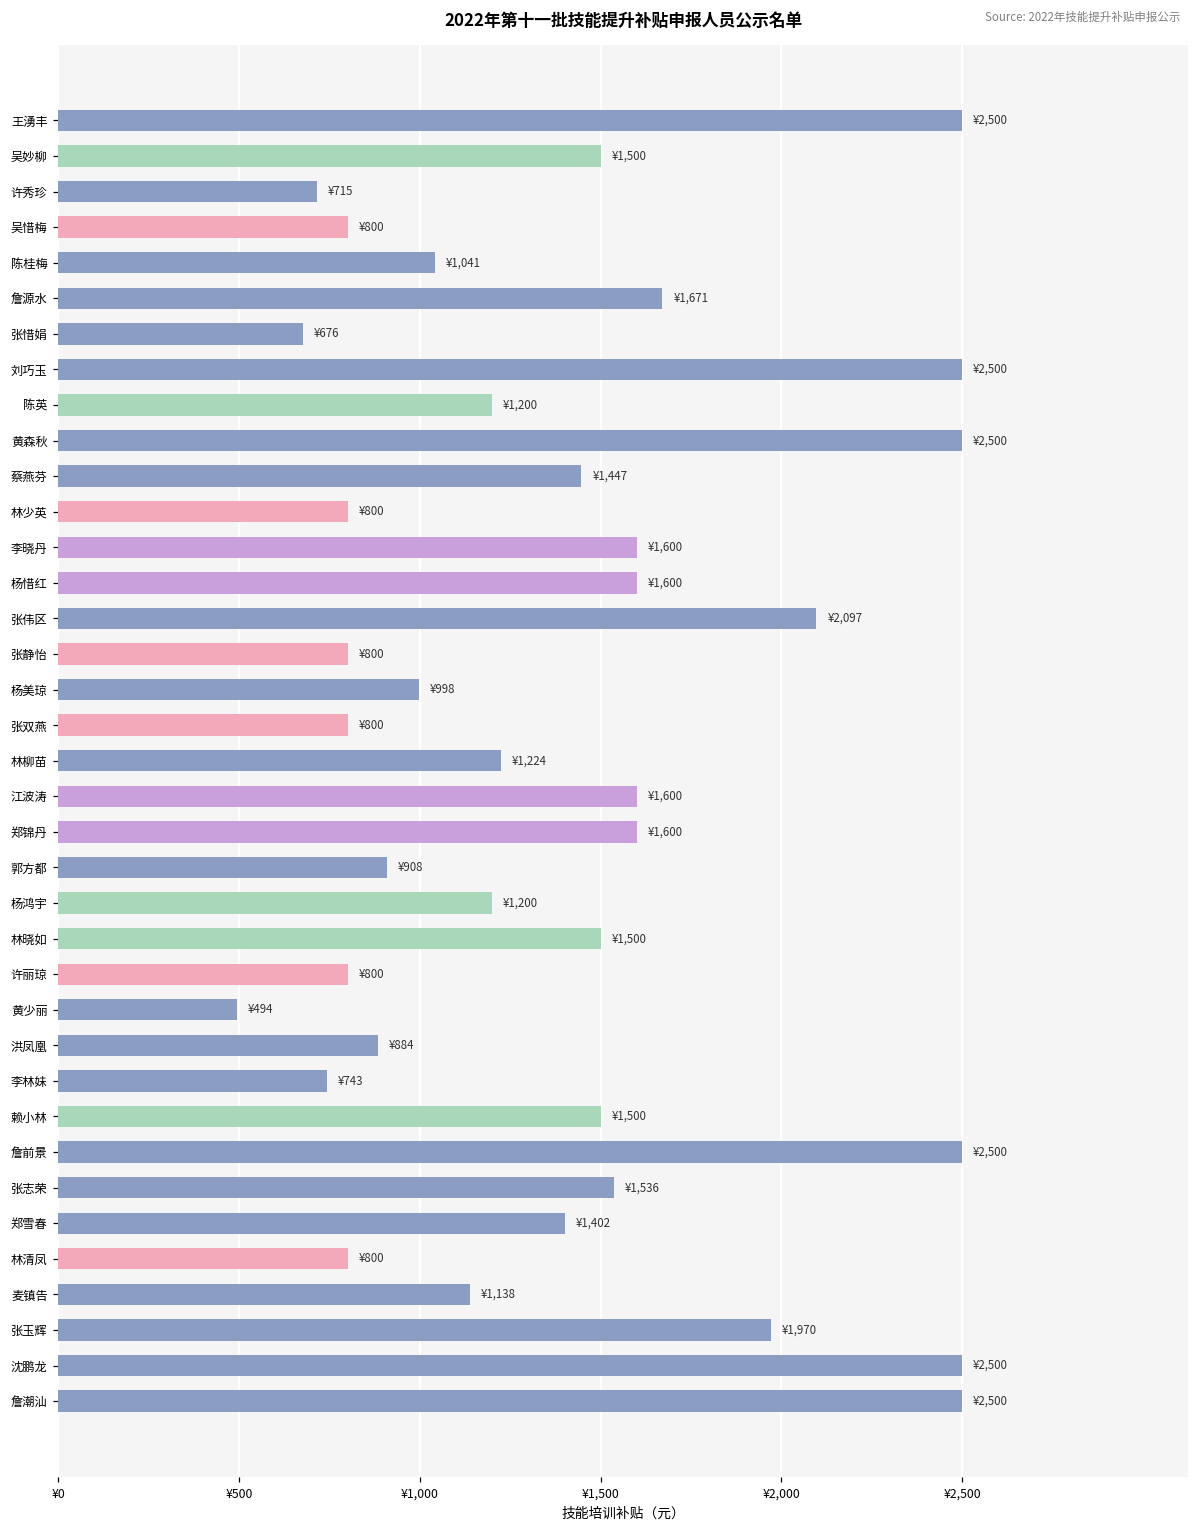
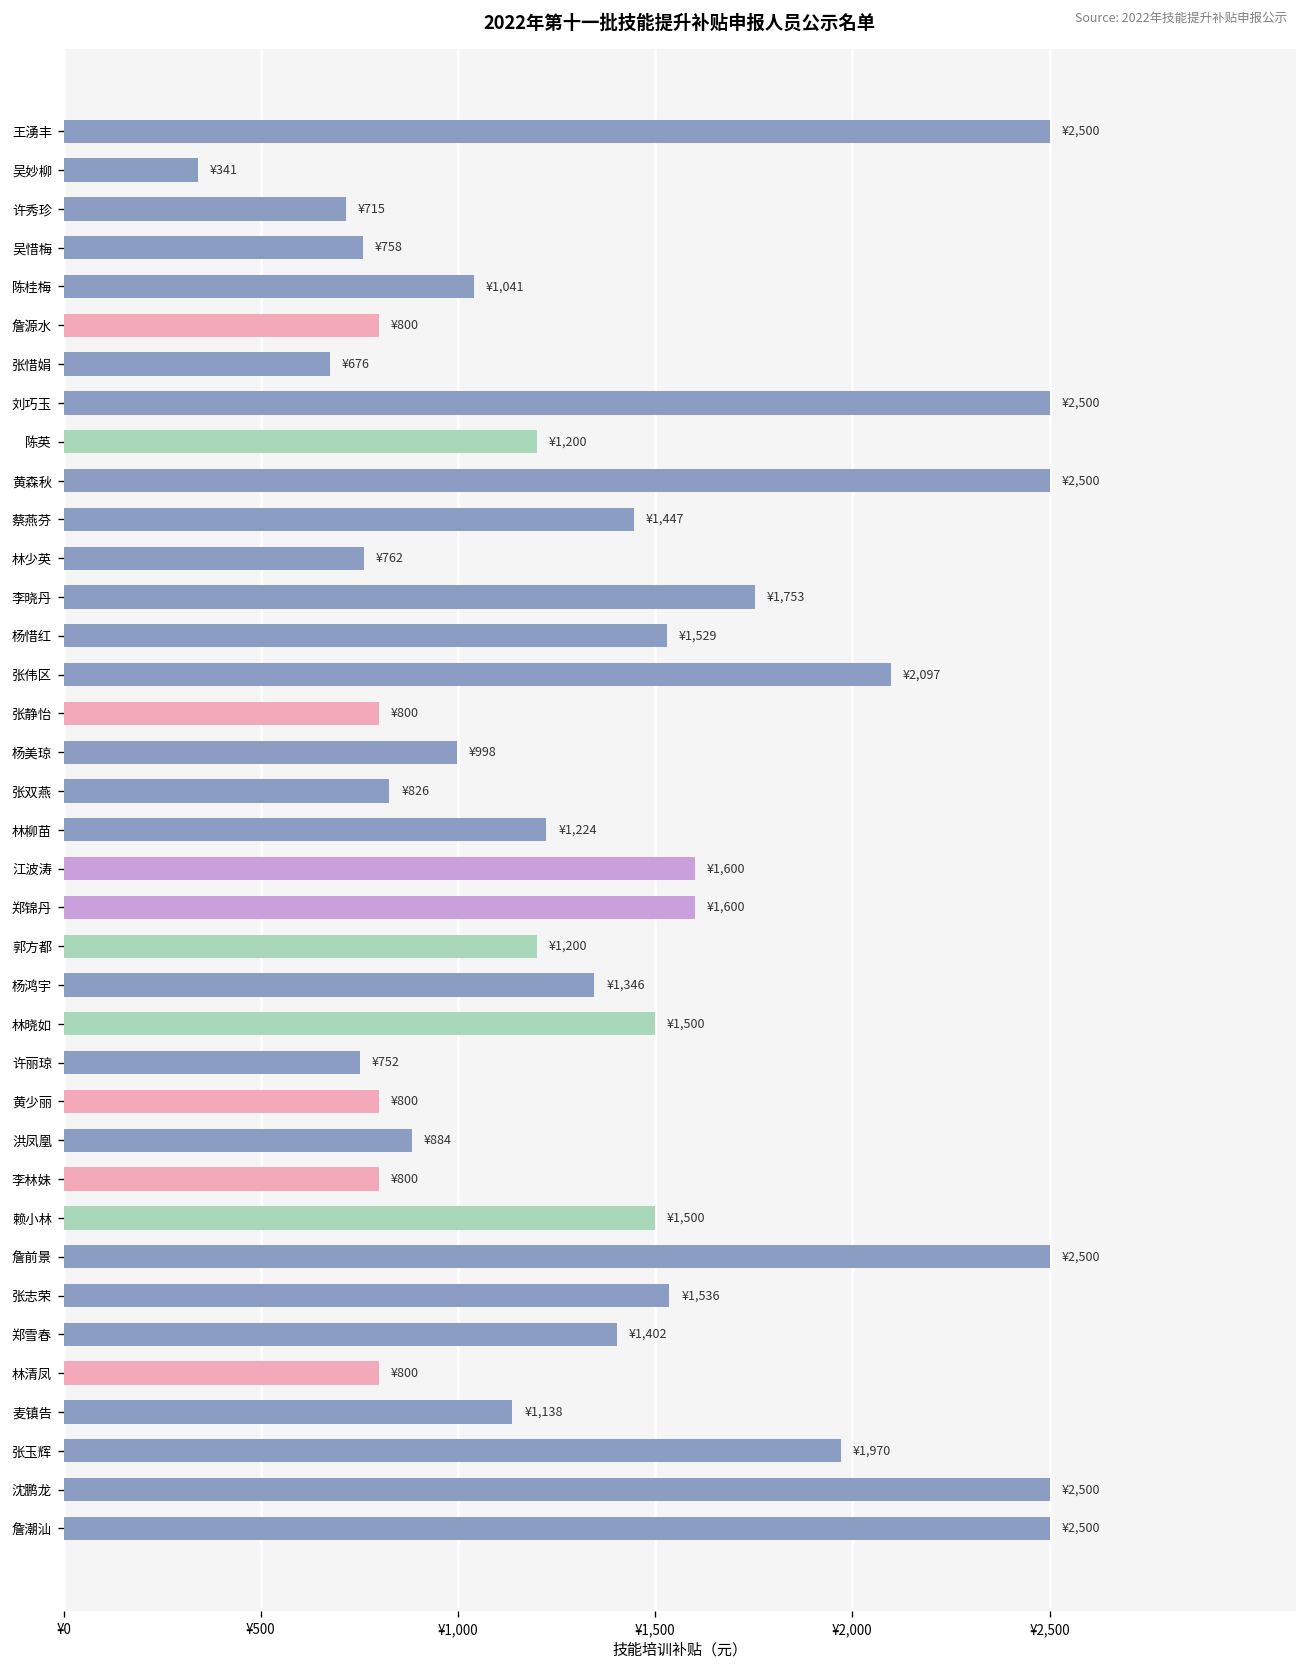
吴妙柳: ¥1,500 -> ¥341
吴惜梅: ¥800 -> ¥758
詹源水: ¥1,671 -> ¥800
林少英: ¥800 -> ¥762
李晓丹: ¥1,600 -> ¥1,753
杨惜红: ¥1,600 -> ¥1,529
张双燕: ¥800 -> ¥826
郭方都: ¥908 -> ¥1,200
杨鸿宇: ¥1,200 -> ¥1,346
许丽琼: ¥800 -> ¥752
黄少丽: ¥494 -> ¥800
李林妹: ¥743 -> ¥800
